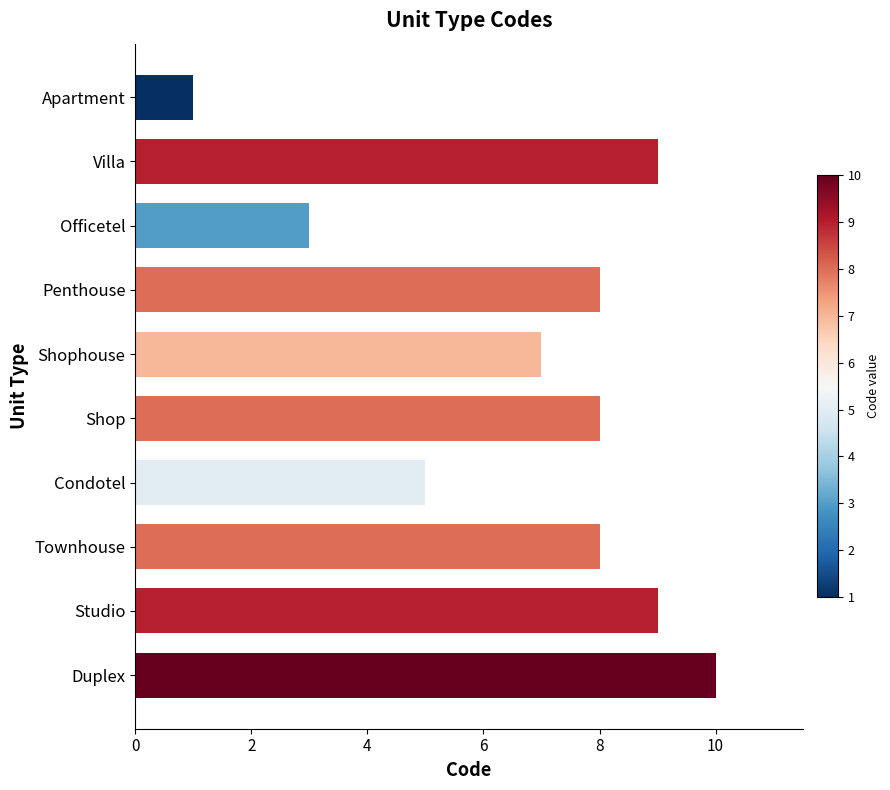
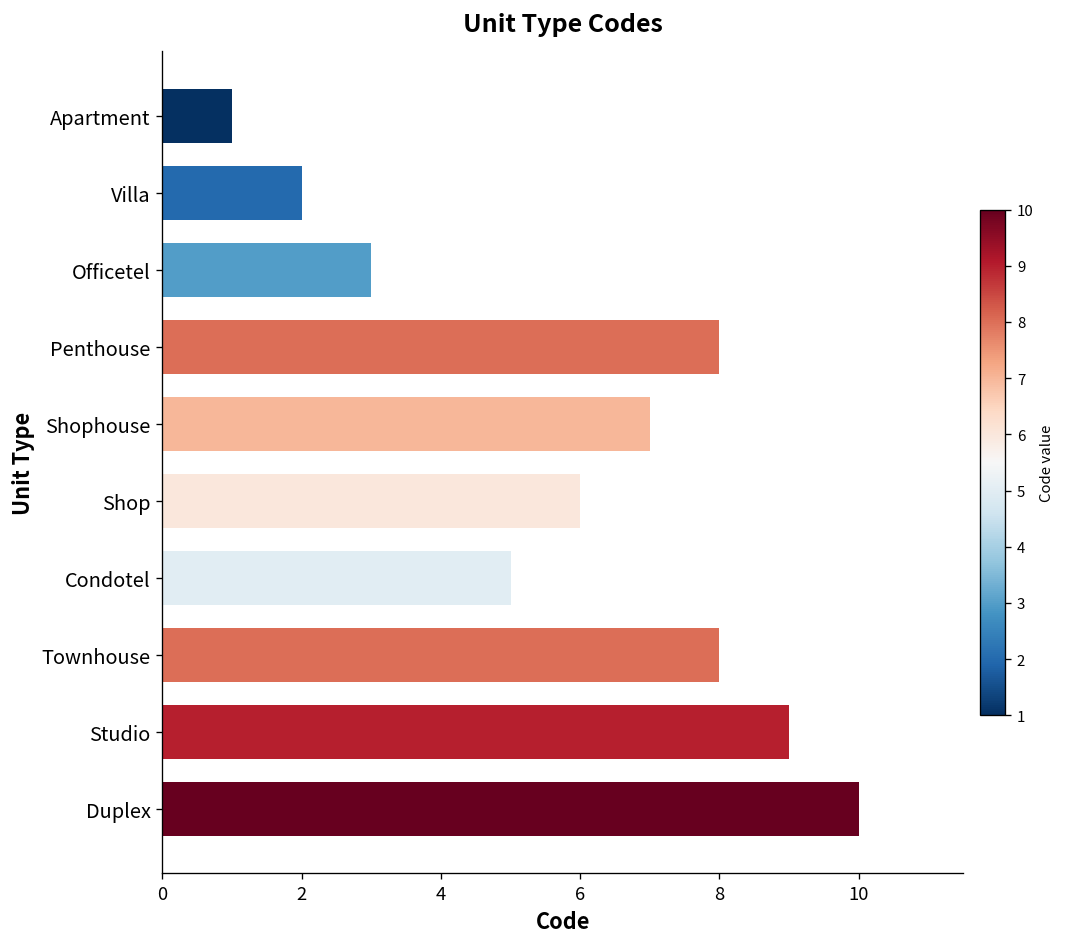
Villa: 9 -> 2
Shop: 8 -> 6
